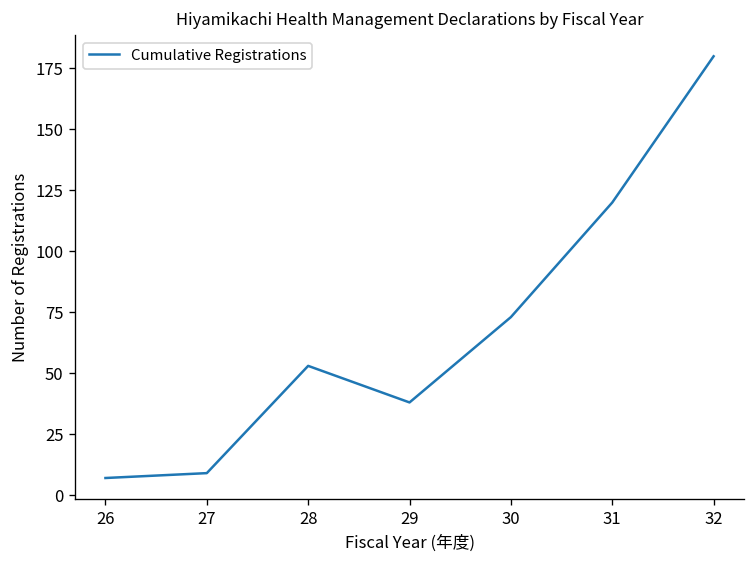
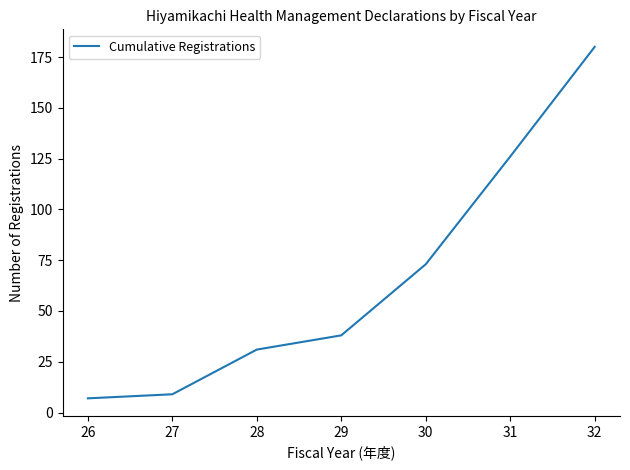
28: 53 -> 31
31: 120 -> 126
